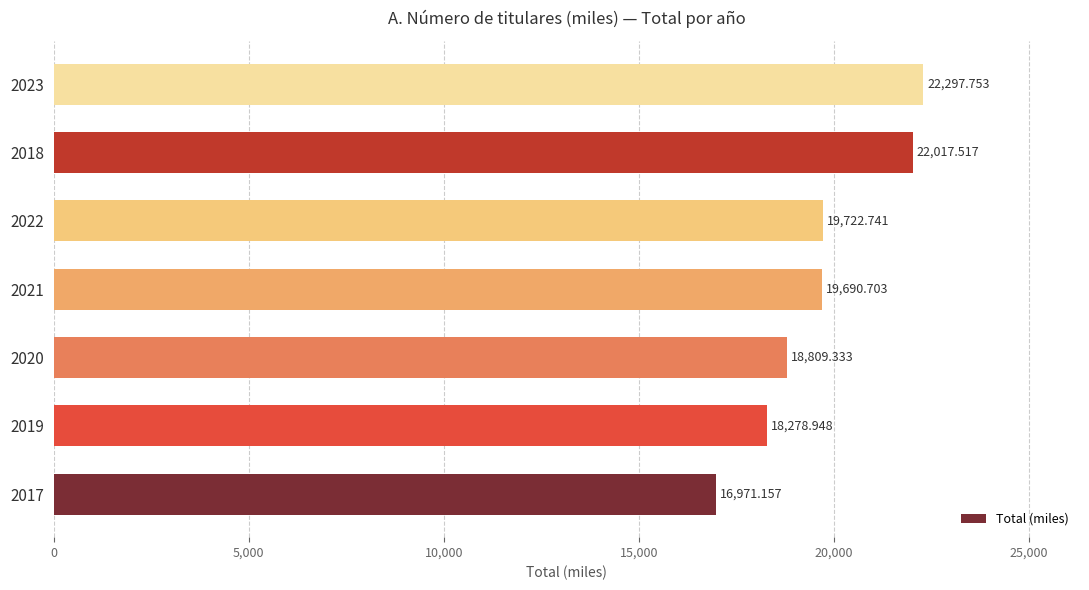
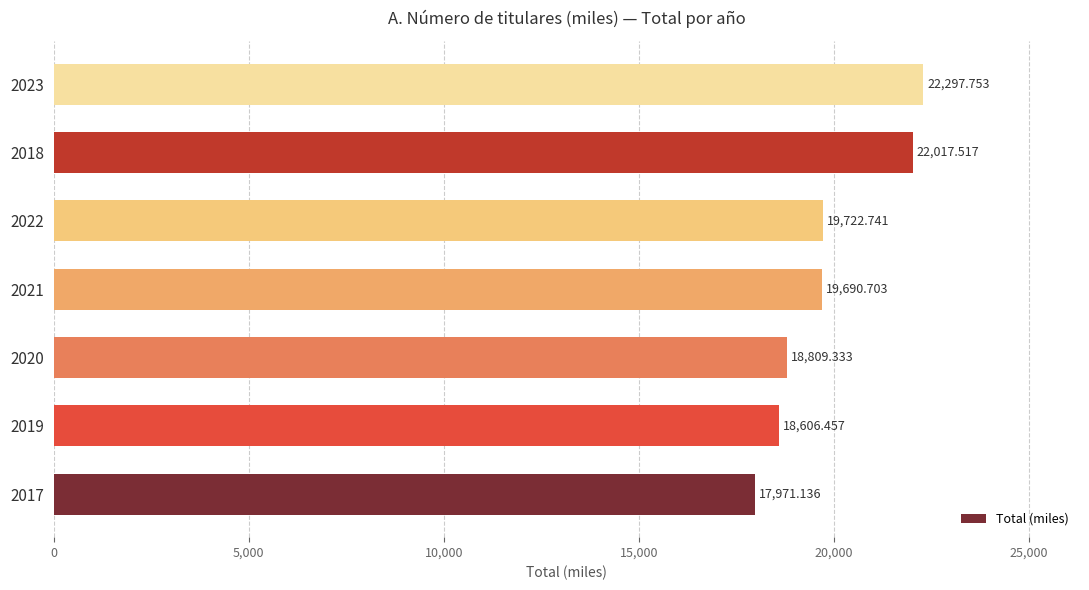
2019: 18,278.948 -> 18,606.457
2017: 16,971.157 -> 17,971.136
